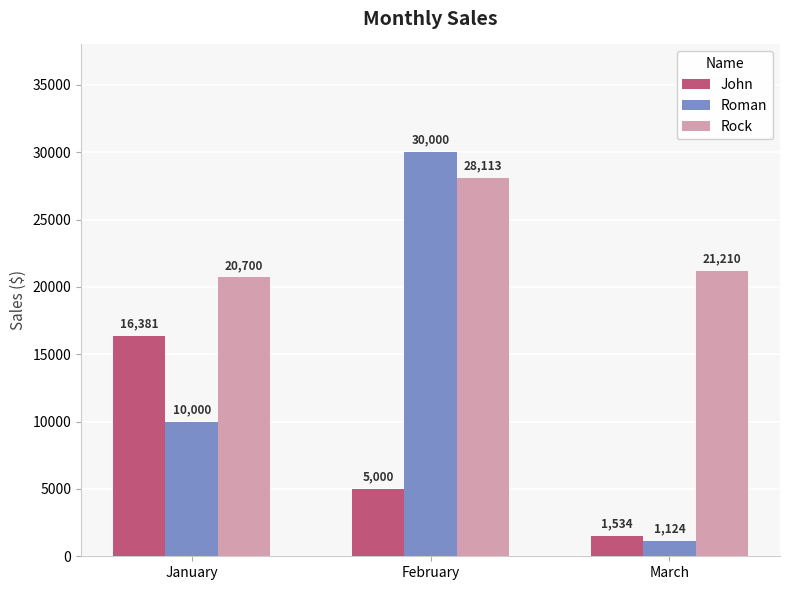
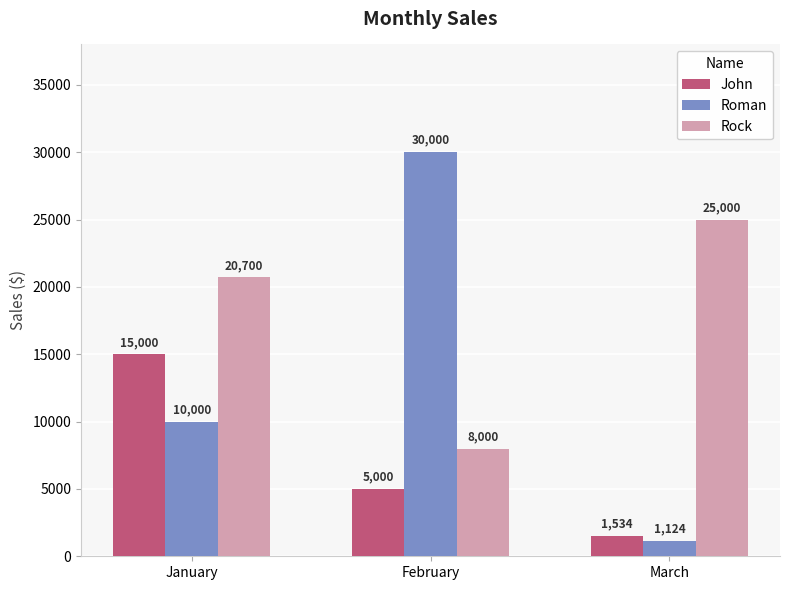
John, January: 16,381 -> 15,000
Rock, February: 28,113 -> 8,000
Rock, March: 21,210 -> 25,000
